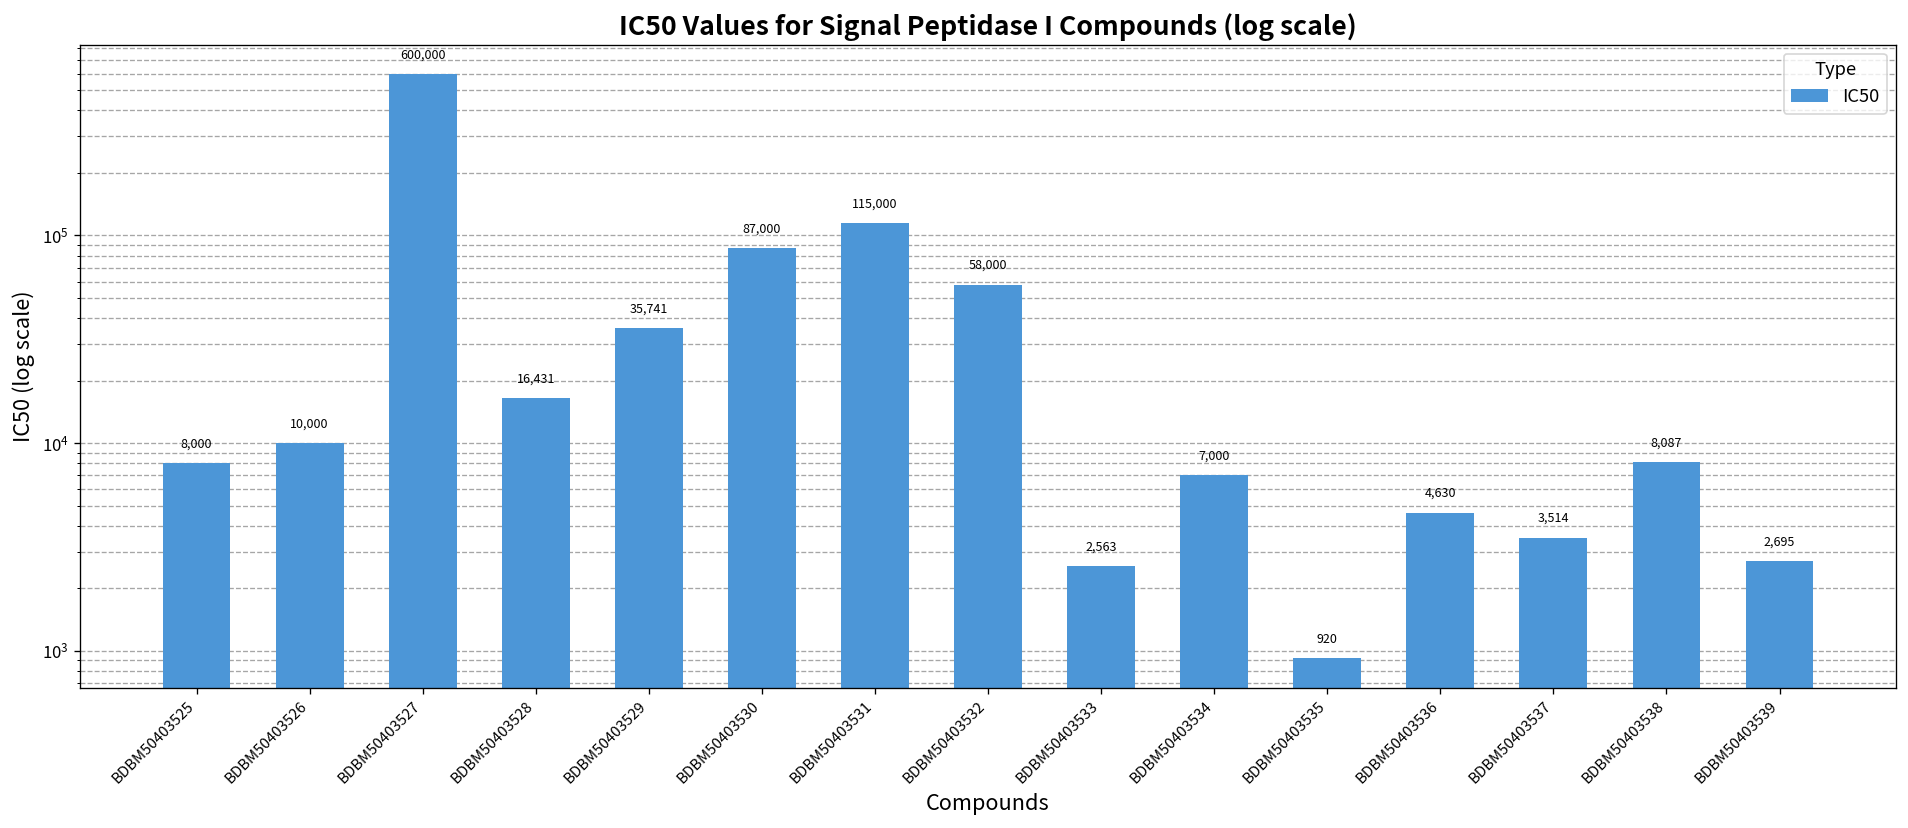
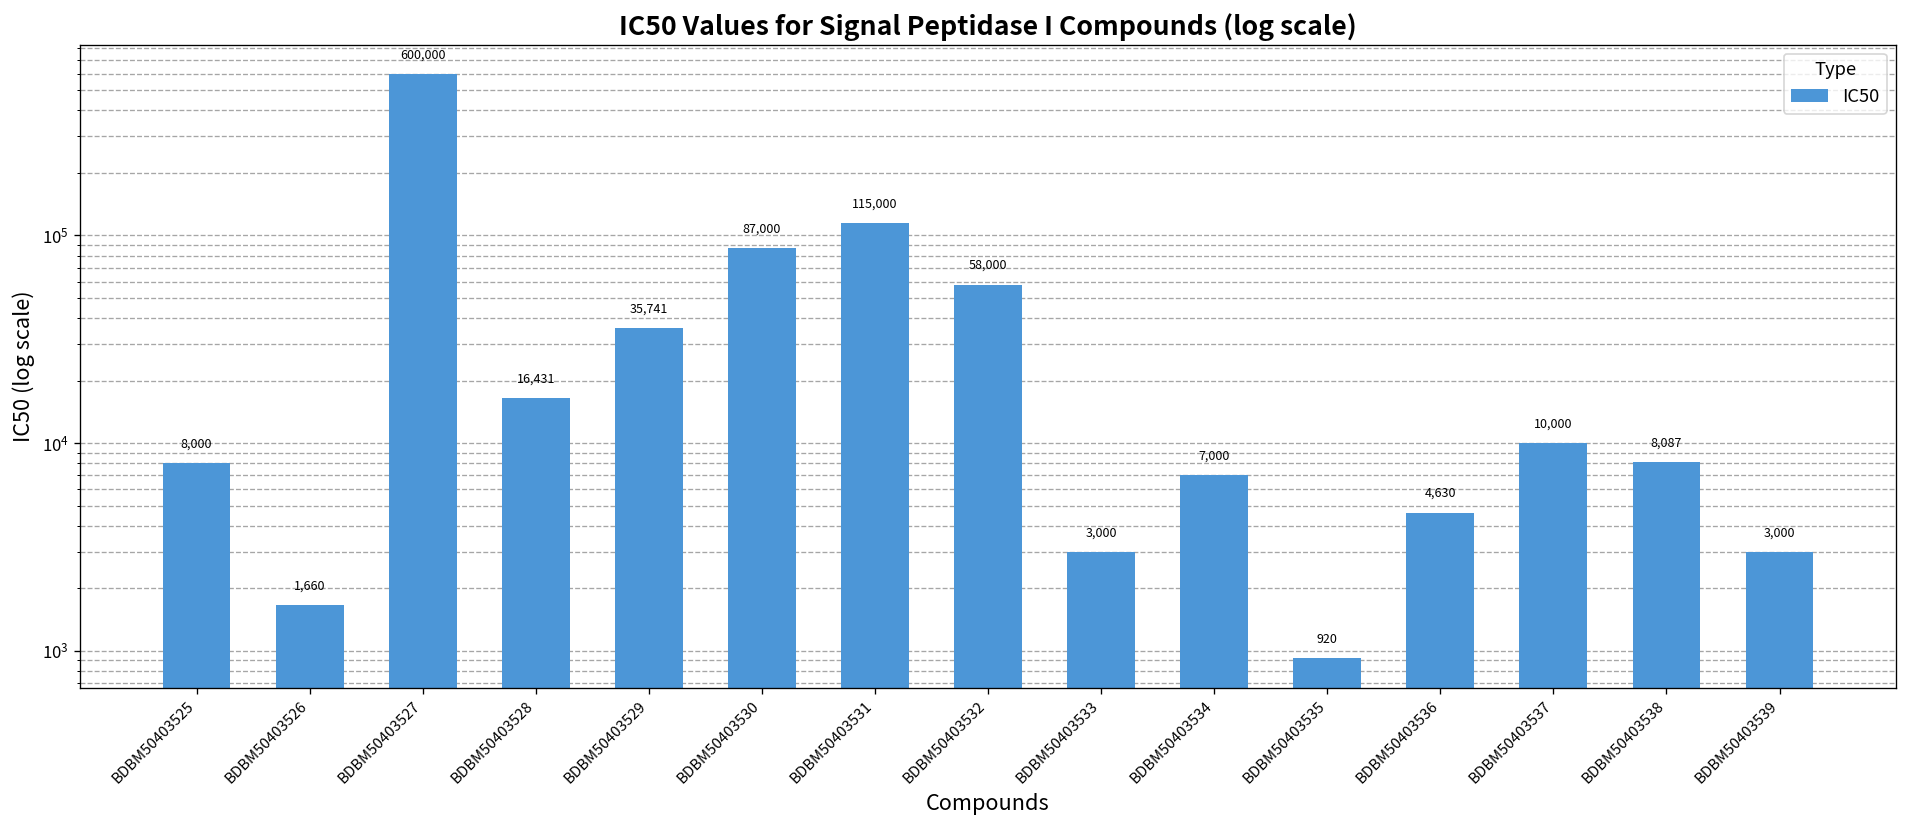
BDBM50403526: 10,000 -> 1,660
BDBM50403533: 2,563 -> 3,000
BDBM50403537: 3,514 -> 10,000
BDBM50403539: 2,695 -> 3,000
